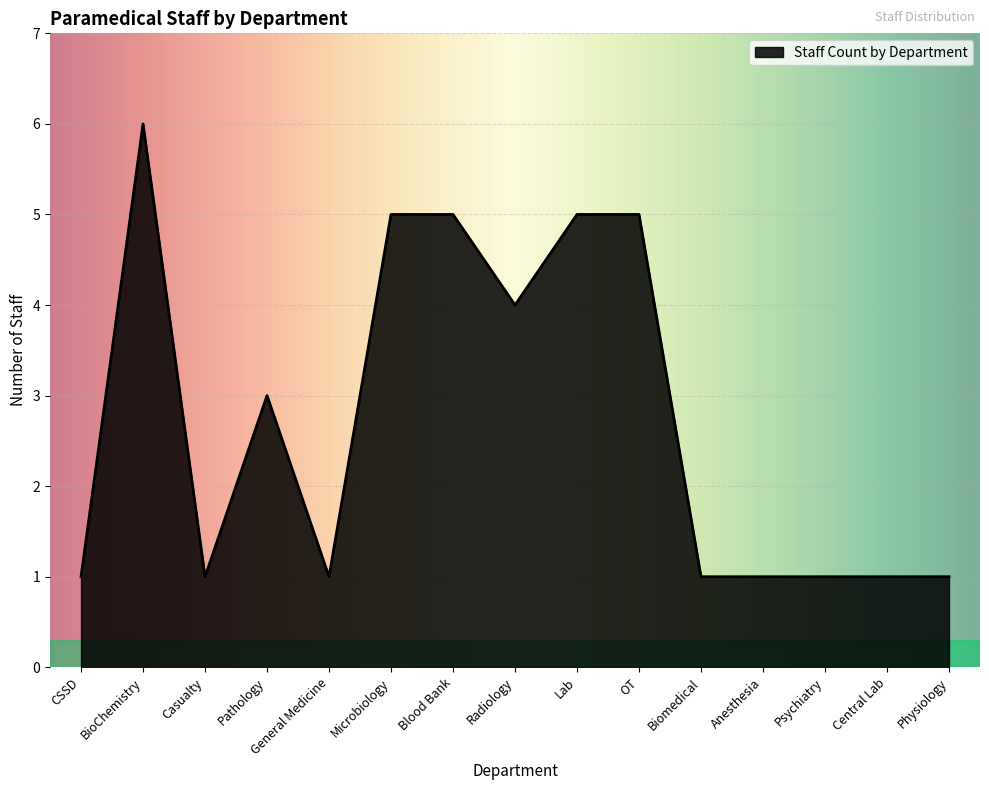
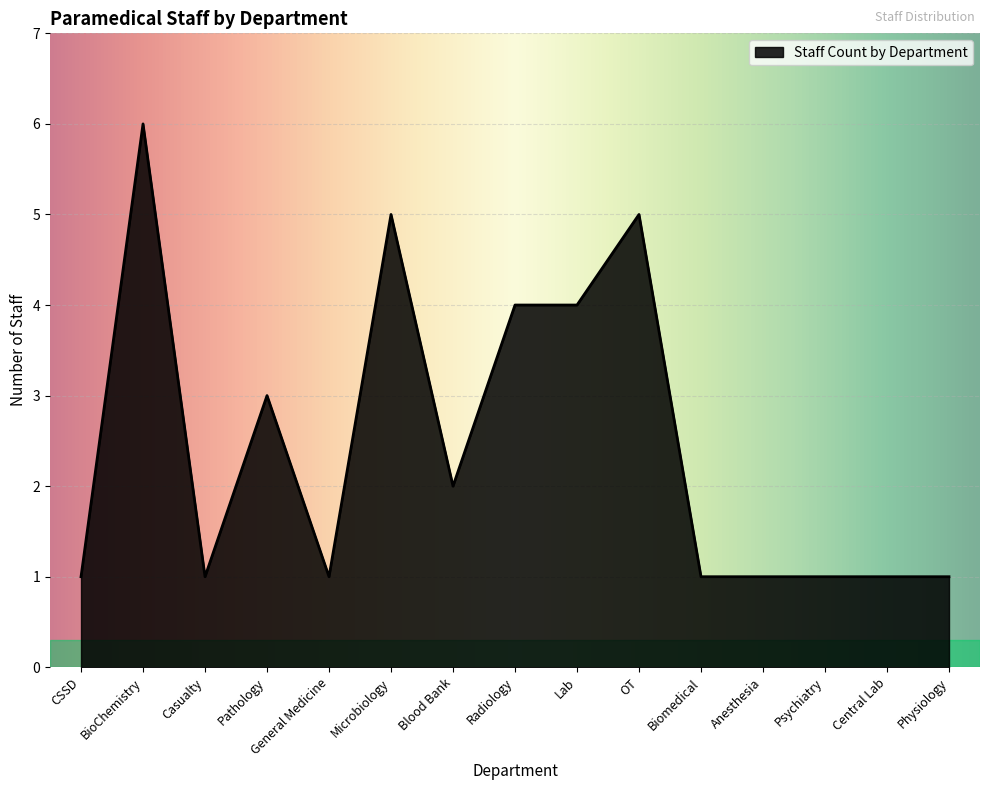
Blood Bank: 5 -> 2
Lab: 5 -> 4
